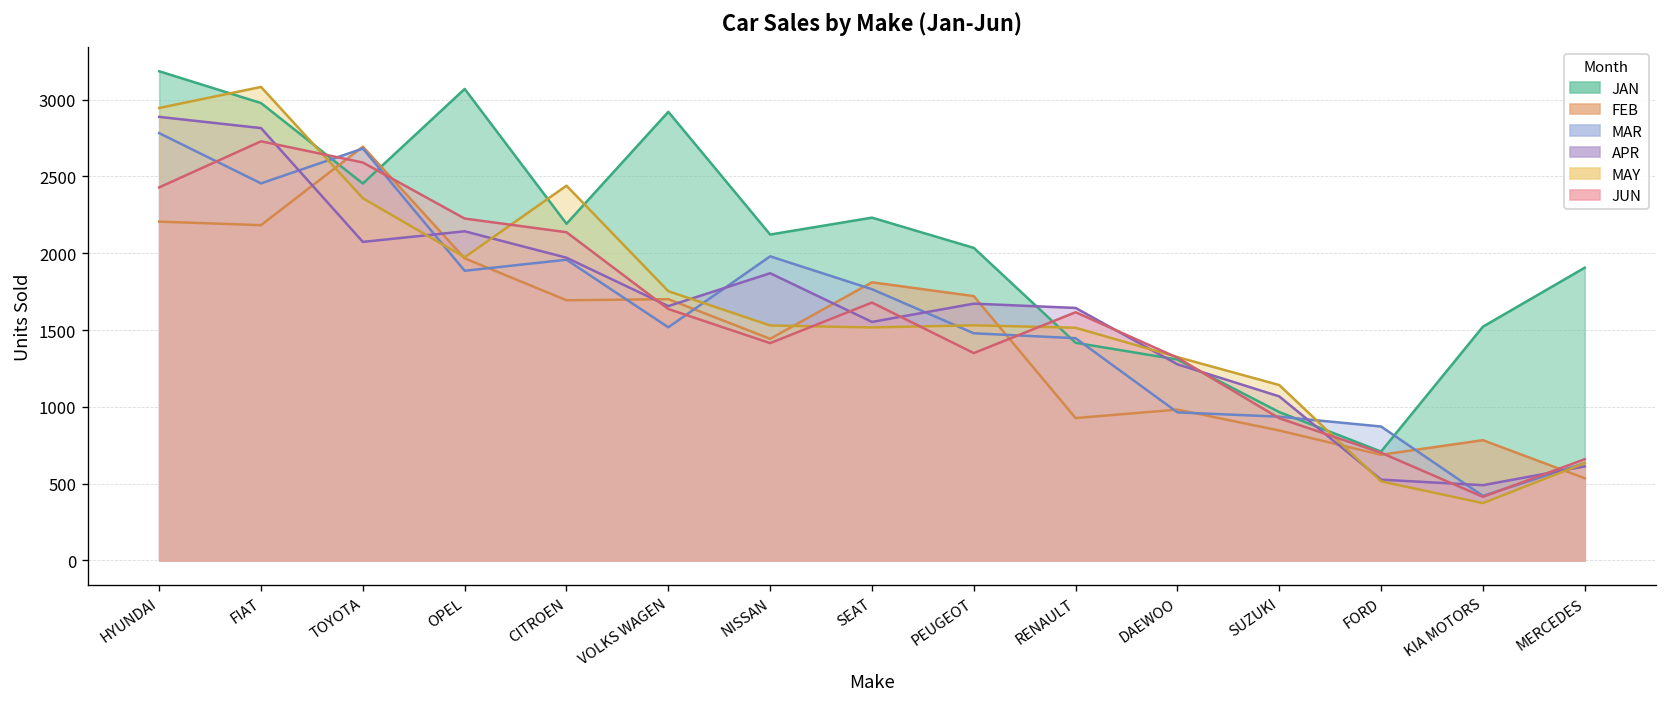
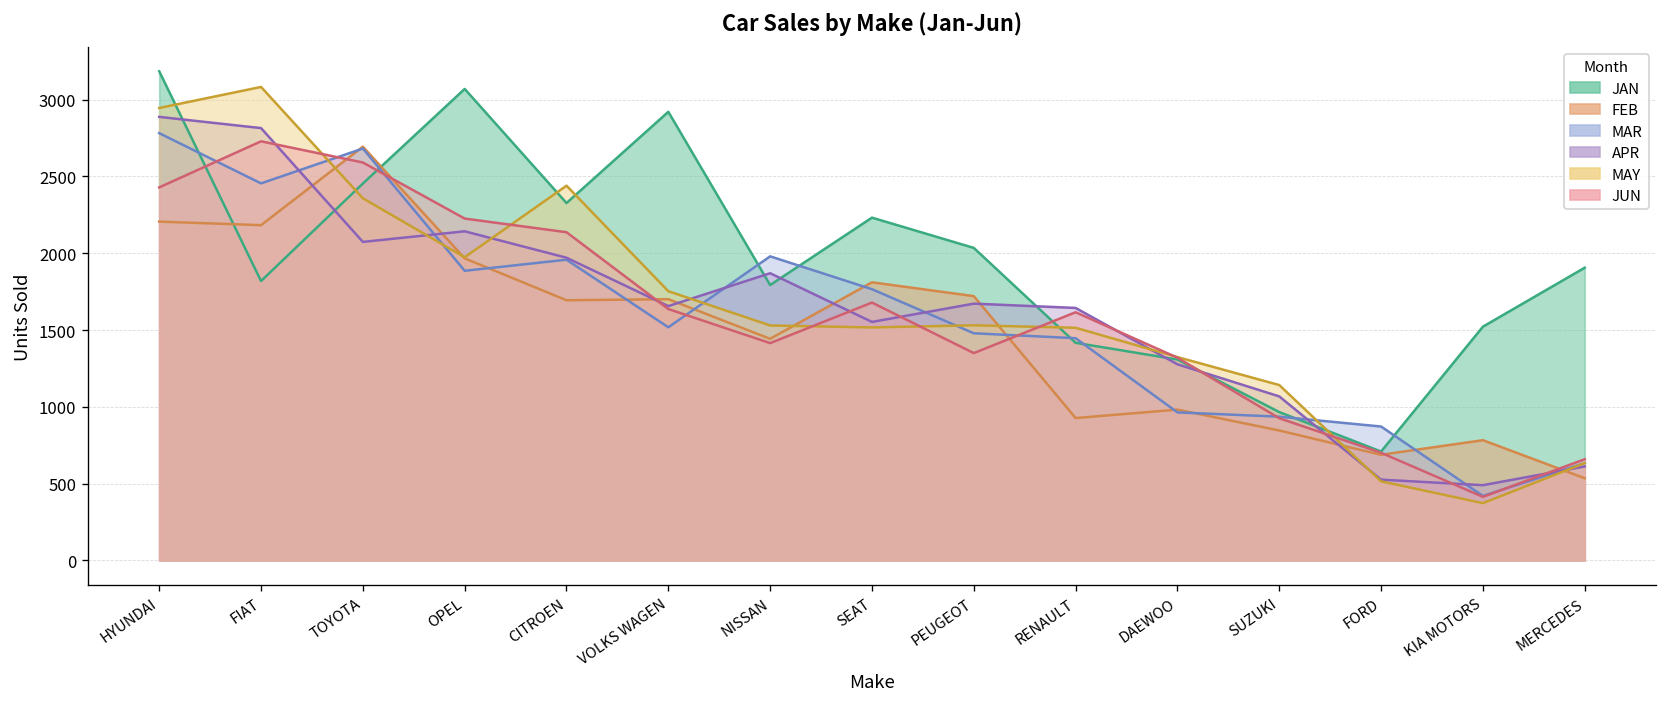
JAN, FIAT: 2980 -> 1820
JAN, CITROEN: 2190 -> 2330
JAN, NISSAN: 2120 -> 1790
